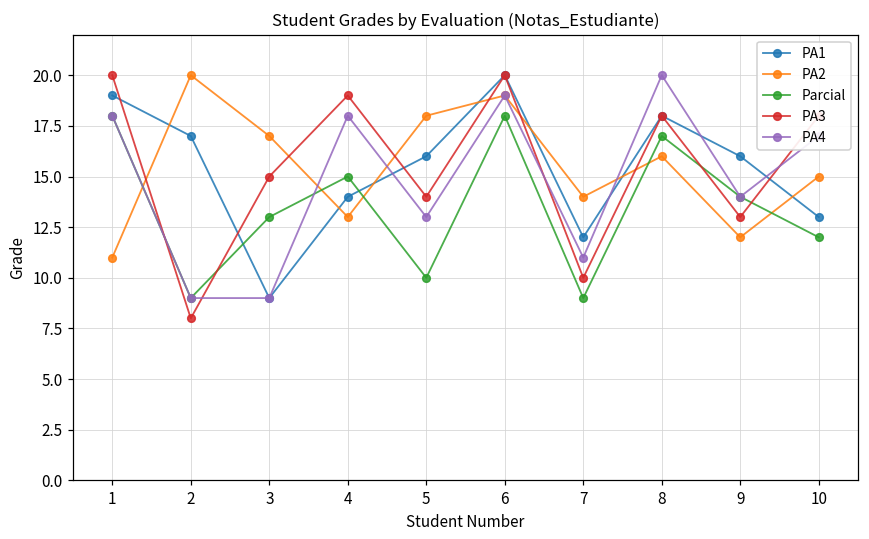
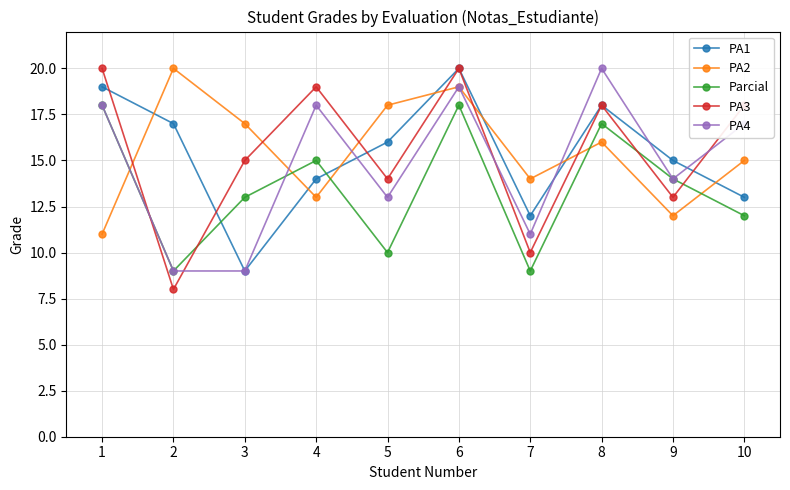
PA1, 9: 16 -> 15
